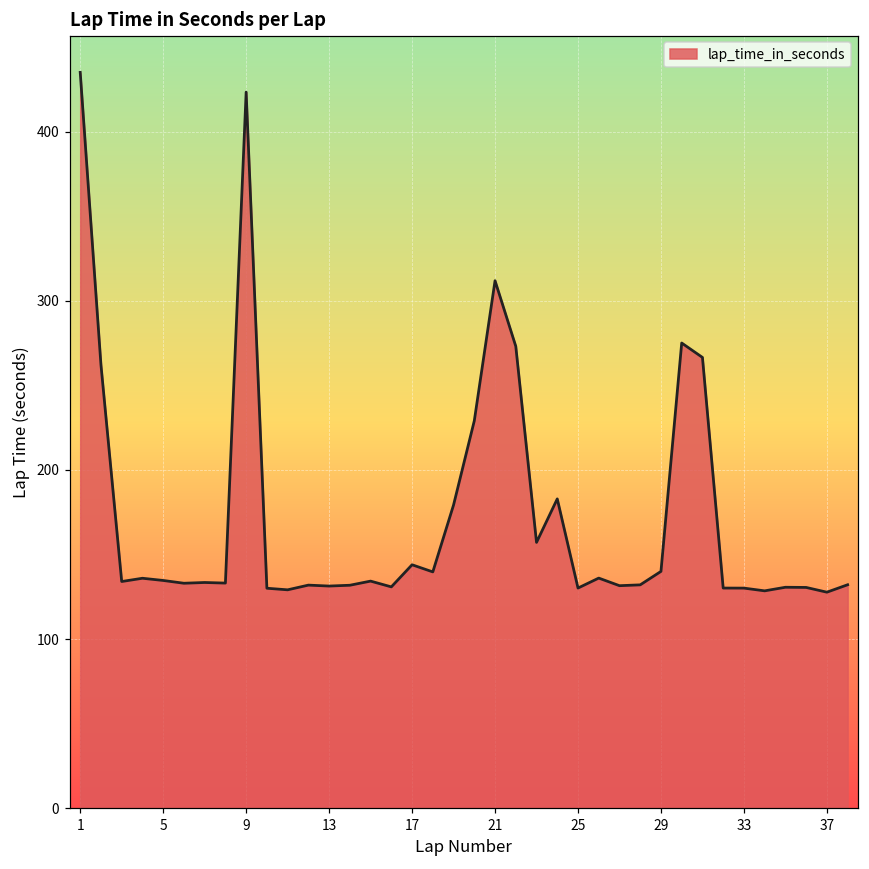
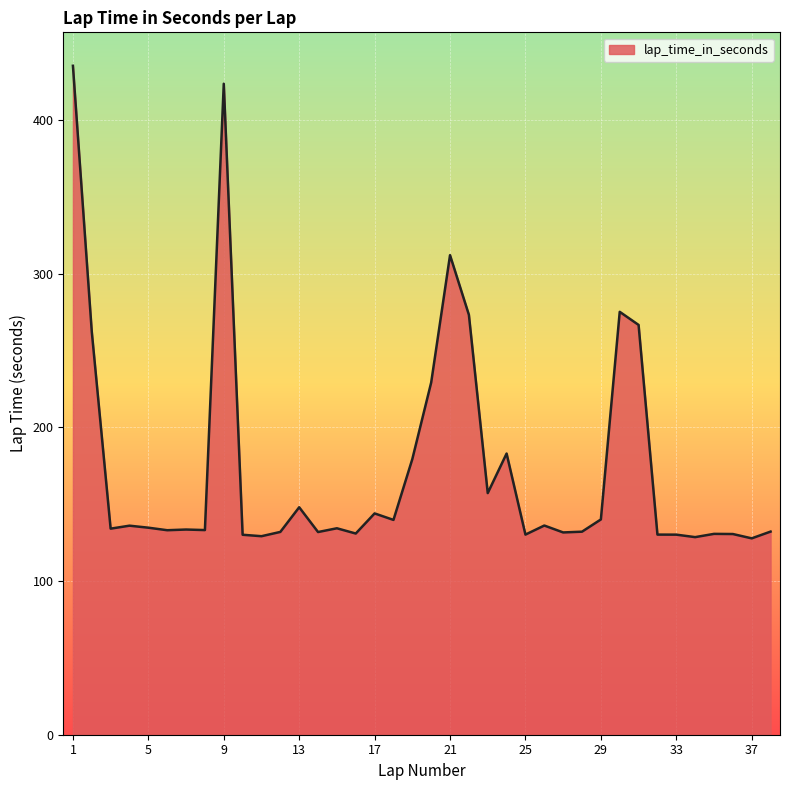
13: 131 -> 148
